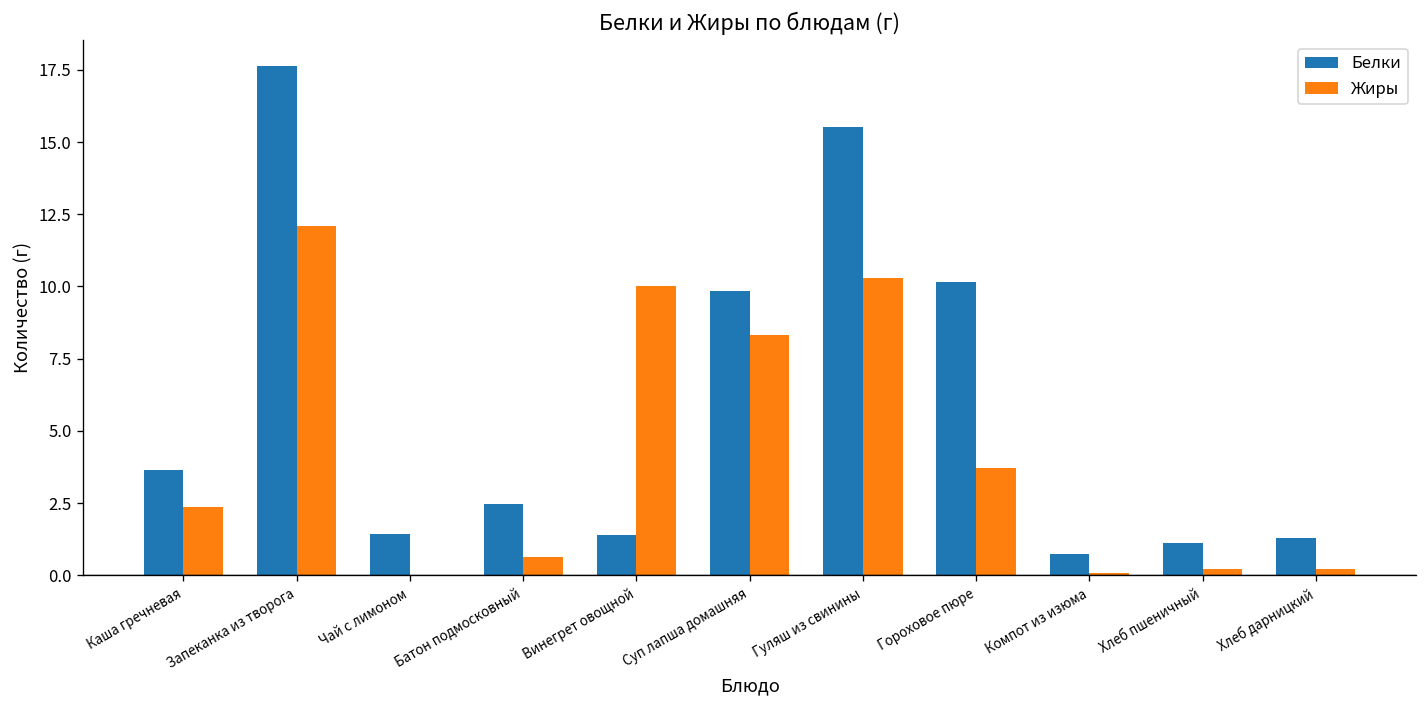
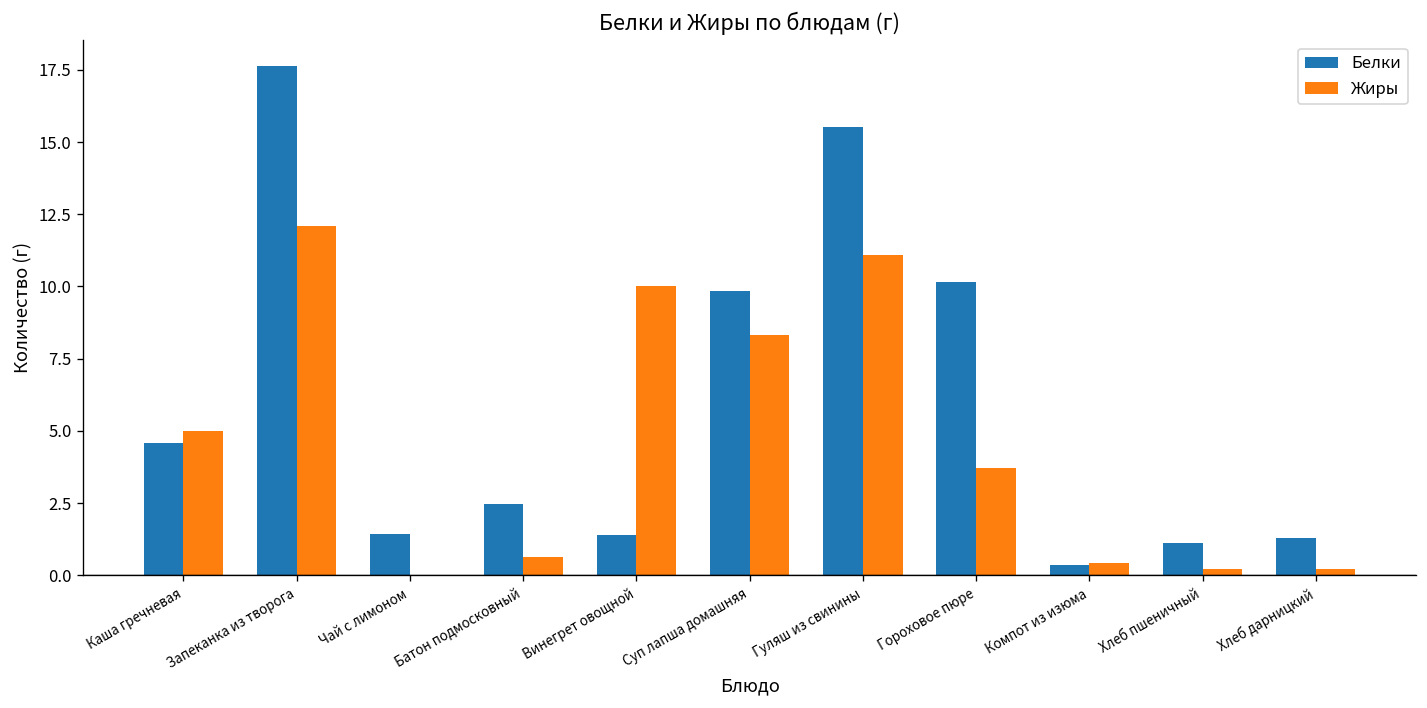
Белки, Каша гречневая: 3.7 -> 4.6
Жиры, Каша гречневая: 2.4 -> 5.0
Жиры, Гуляш из свинины: 10.3 -> 11.1
Белки, Компот из изюма: 0.7 -> 0.4
Жиры, Компот из изюма: 0.1 -> 0.4
